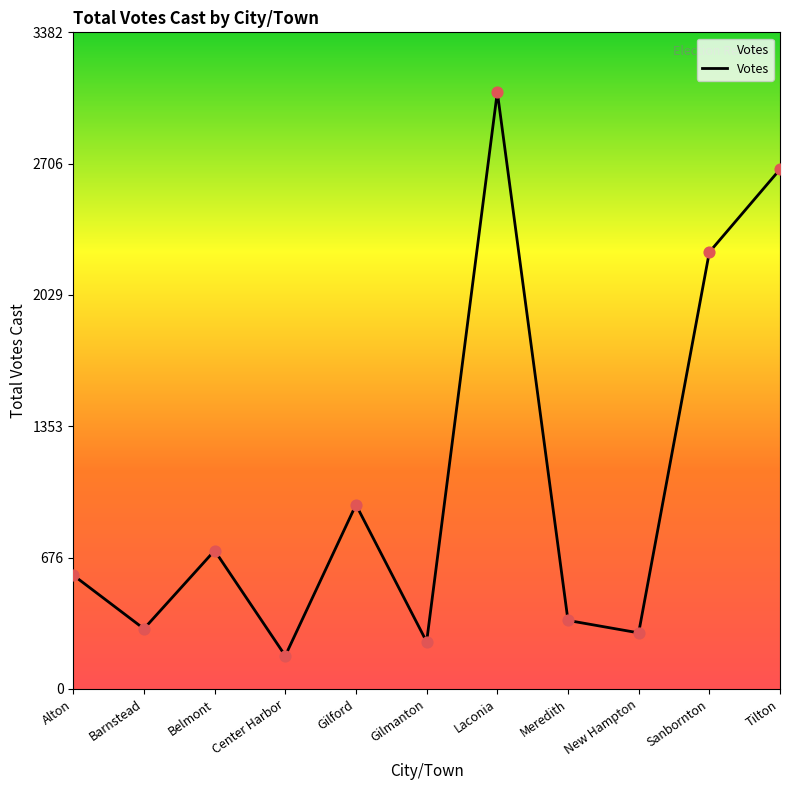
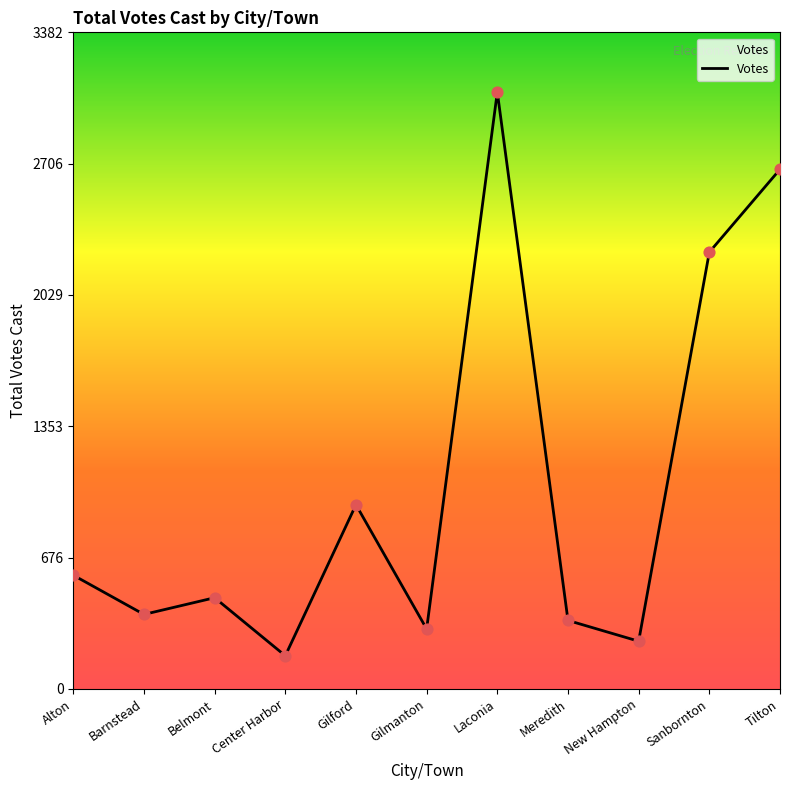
Barnstead: 310 -> 380
Belmont: 710 -> 470
Gilmanton: 240 -> 310
New Hampton: 290 -> 250
